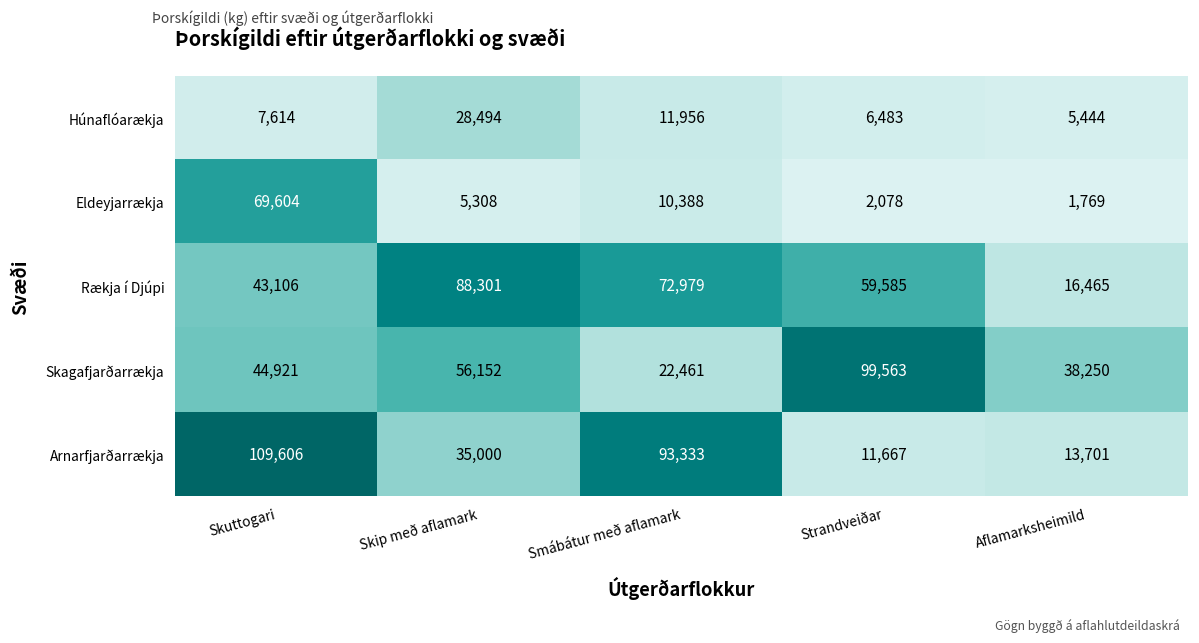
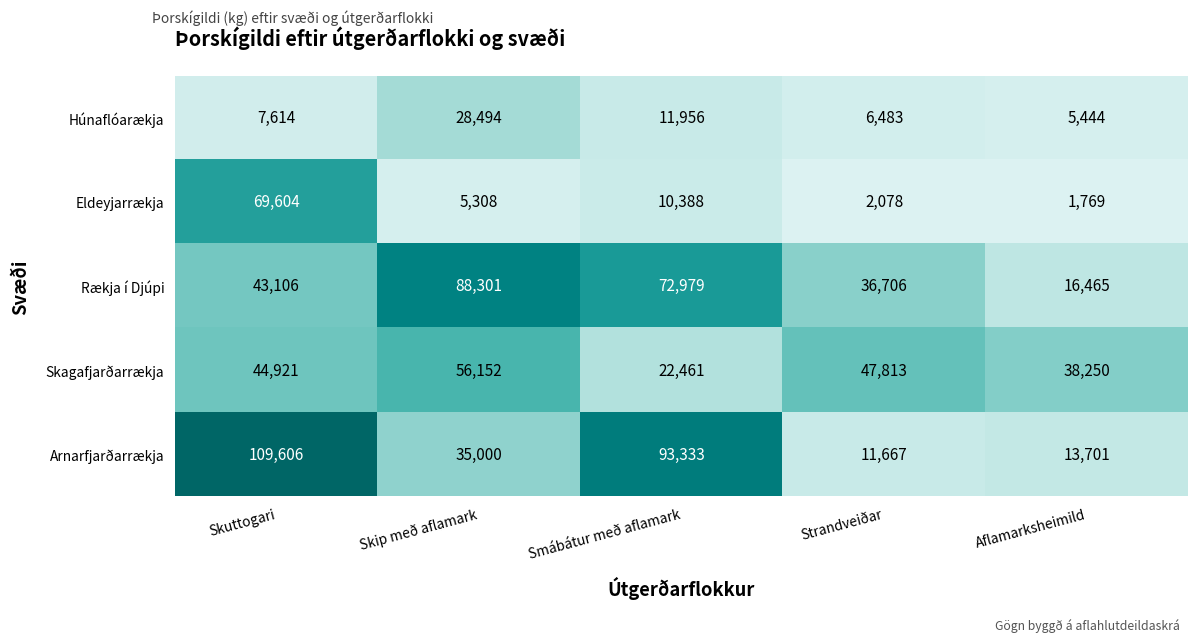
Rækja í Djúpi, Strandveiðar: 59,585 -> 36,706
Skagafjarðarrækja, Strandveiðar: 99,563 -> 47,813
